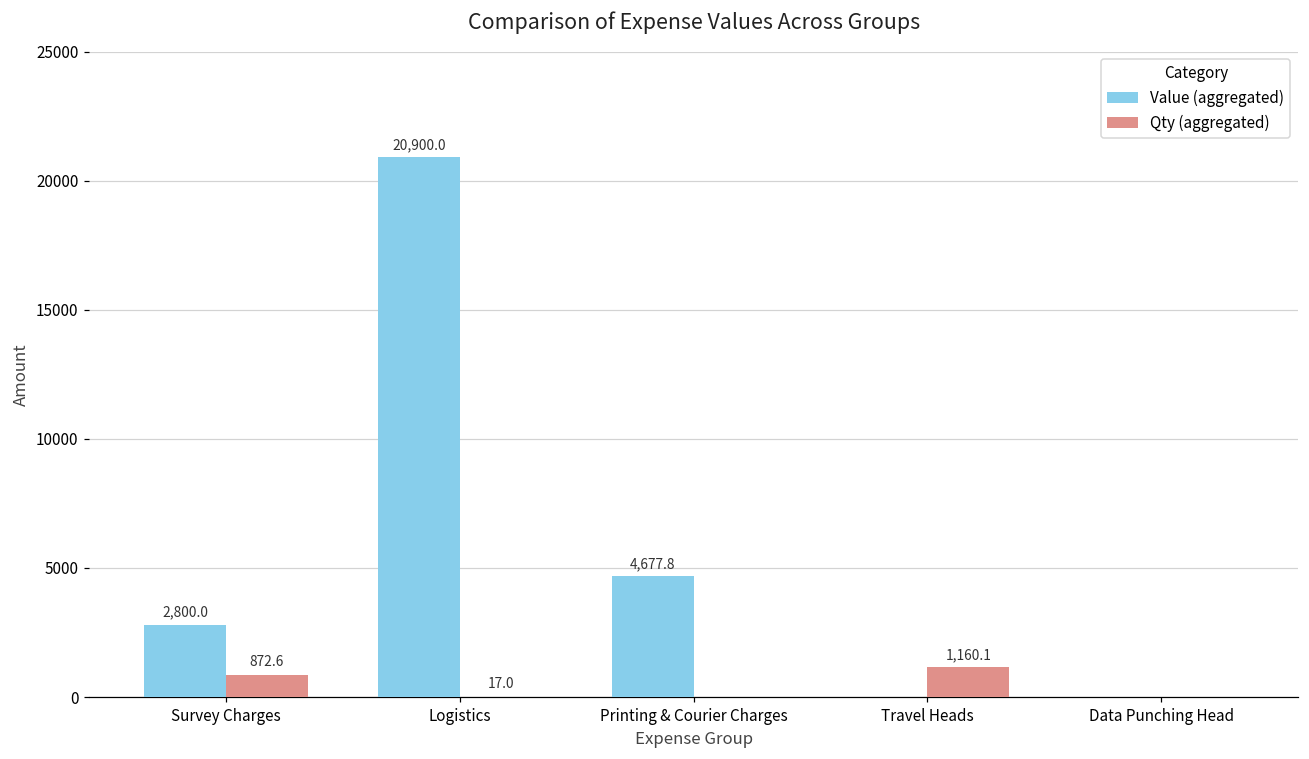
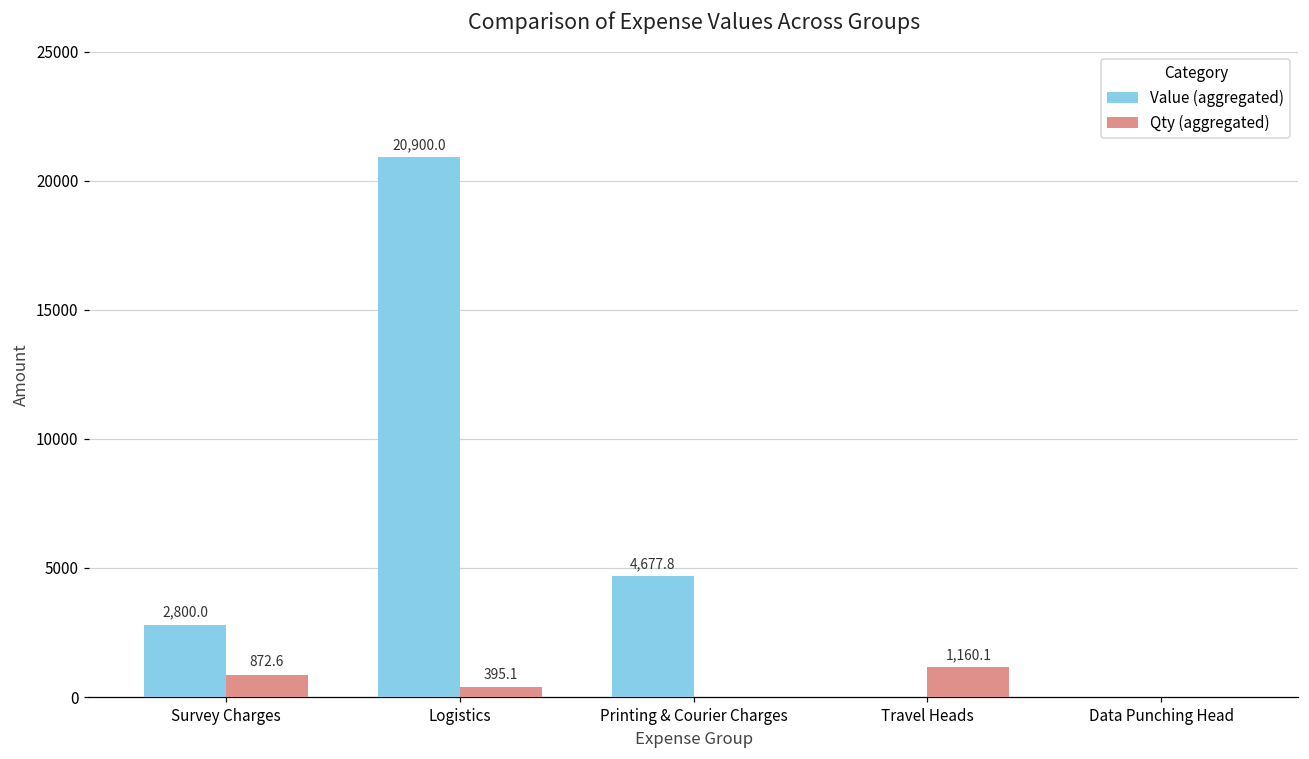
Qty (aggregated), Logistics: 17.0 -> 395.1
